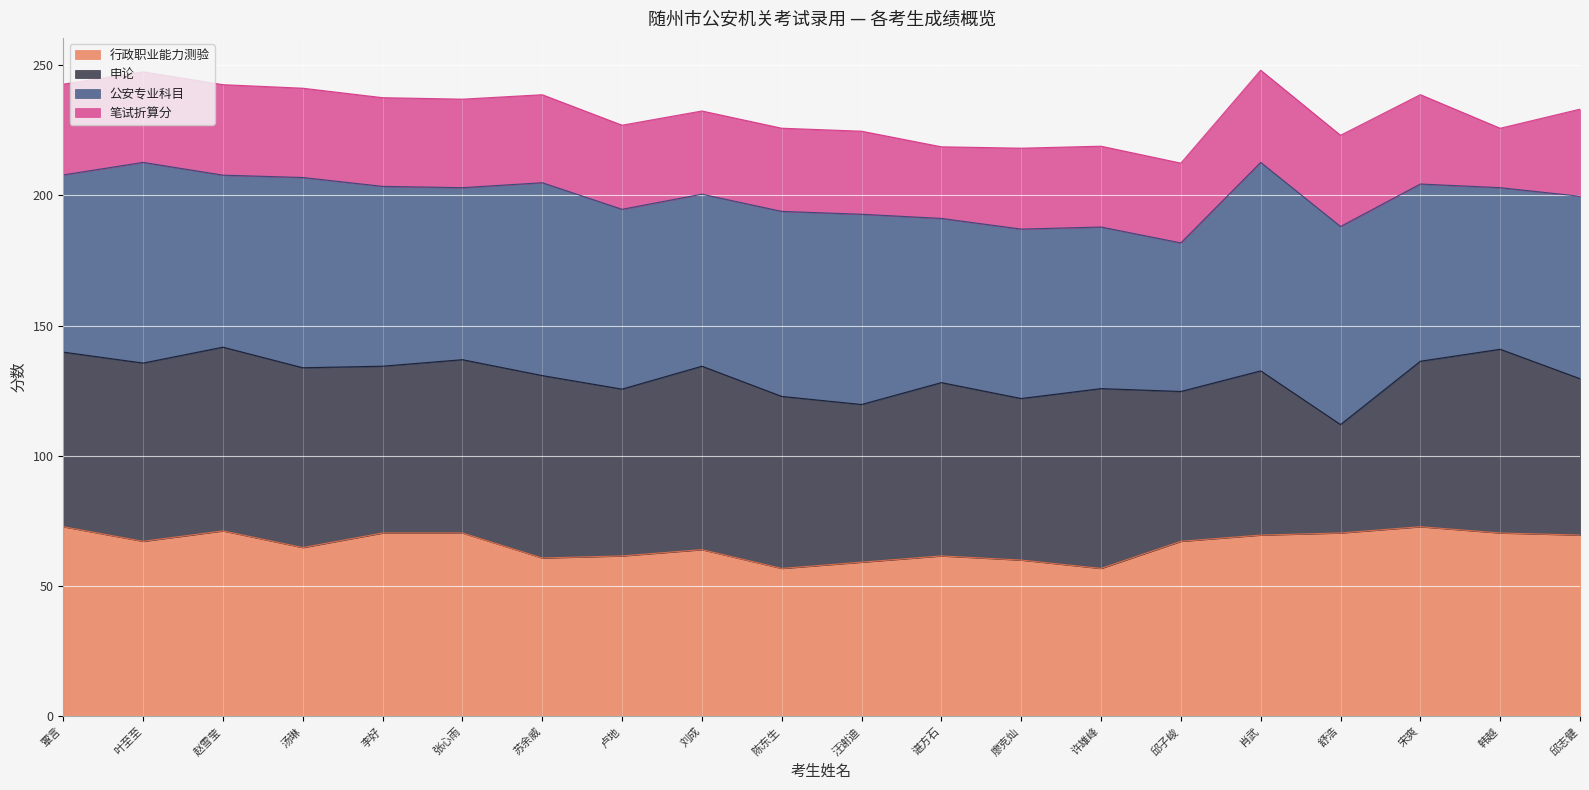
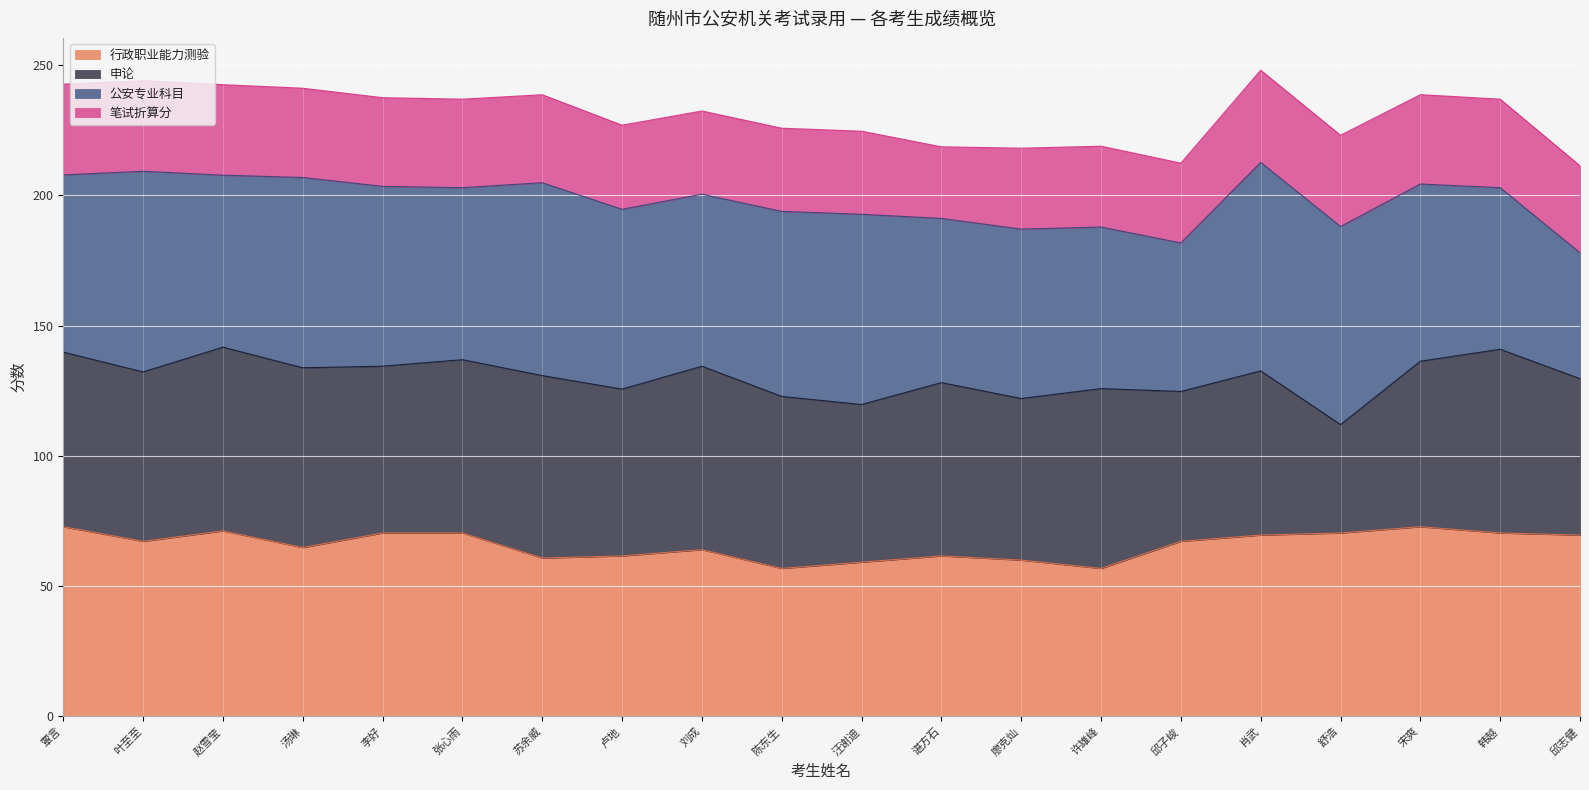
申论, 叶至至: 68 -> 65
笔试折算分, 韩越: 23 -> 34
公安专业科目, 邱志健: 70 -> 48
